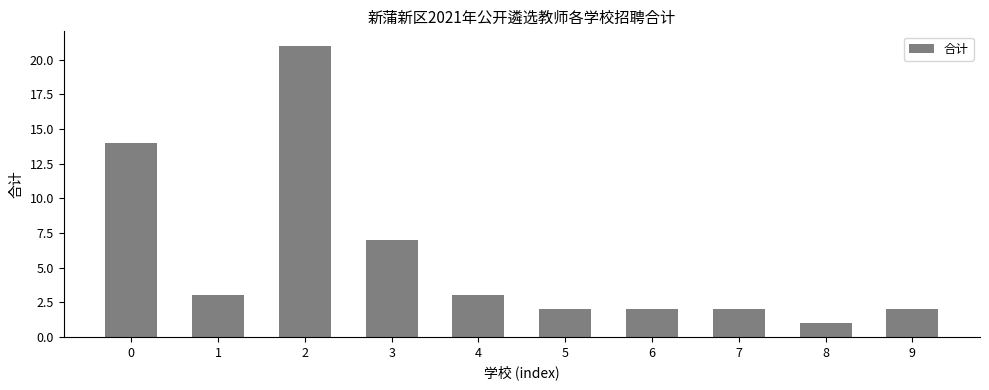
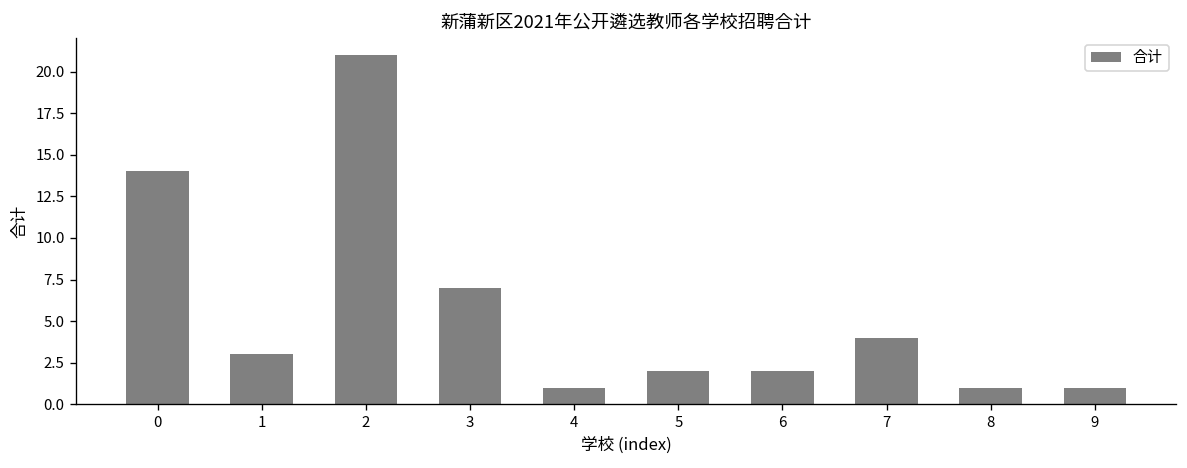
4: 3 -> 1
7: 2 -> 4
9: 2 -> 1
